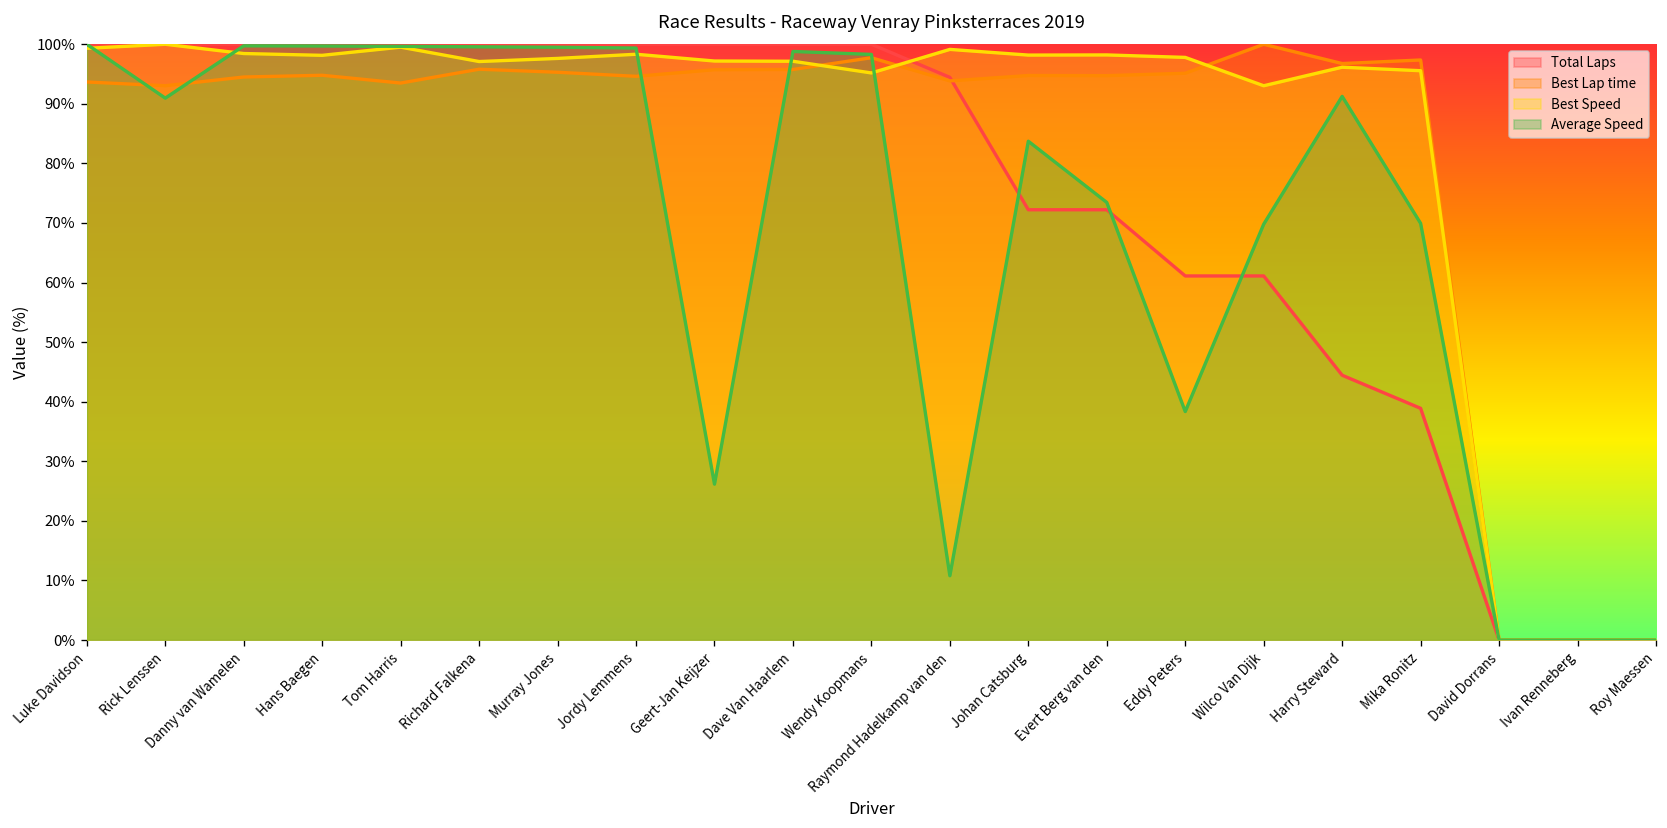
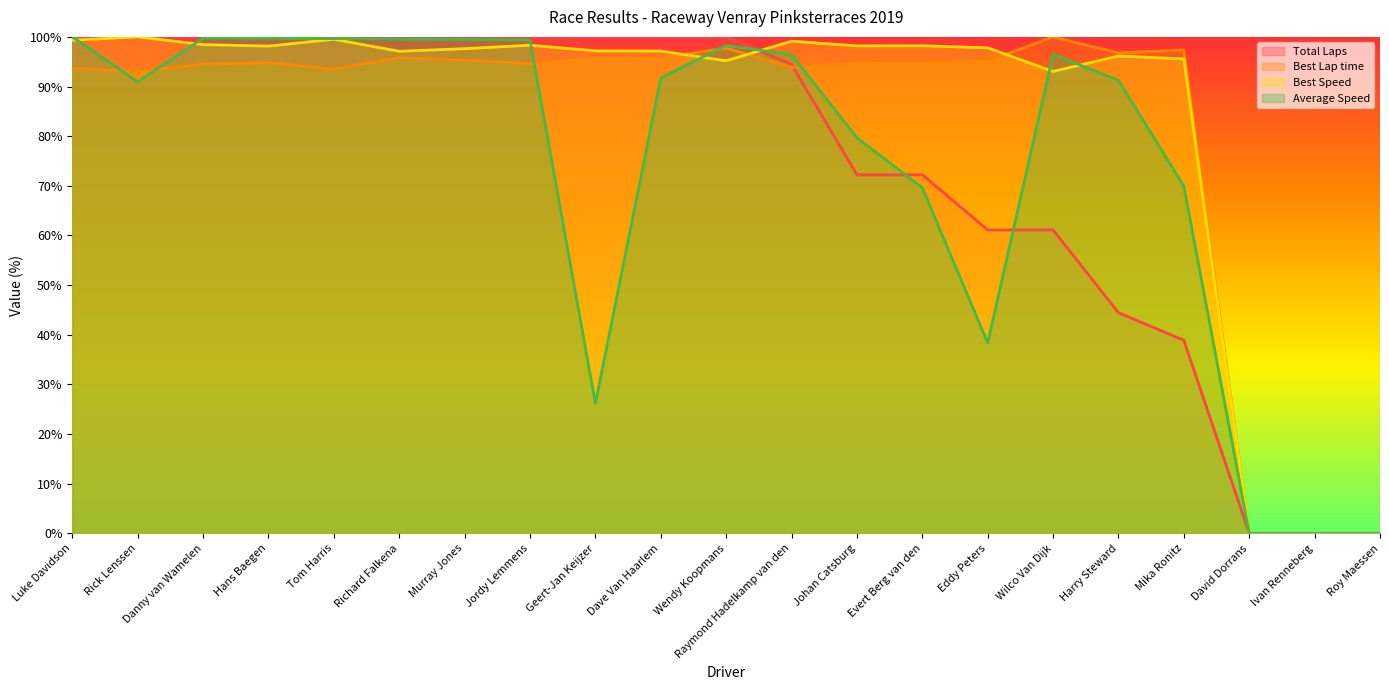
Average Speed, Dave Van Haarlem: 99% -> 92%
Average Speed, Raymond Hadelkamp van den: 11% -> 96%
Average Speed, Johan Catsburg: 84% -> 80%
Average Speed, Evert Berg van den: 73% -> 70%
Average Speed, Wilco Van Dijk: 70% -> 96%
